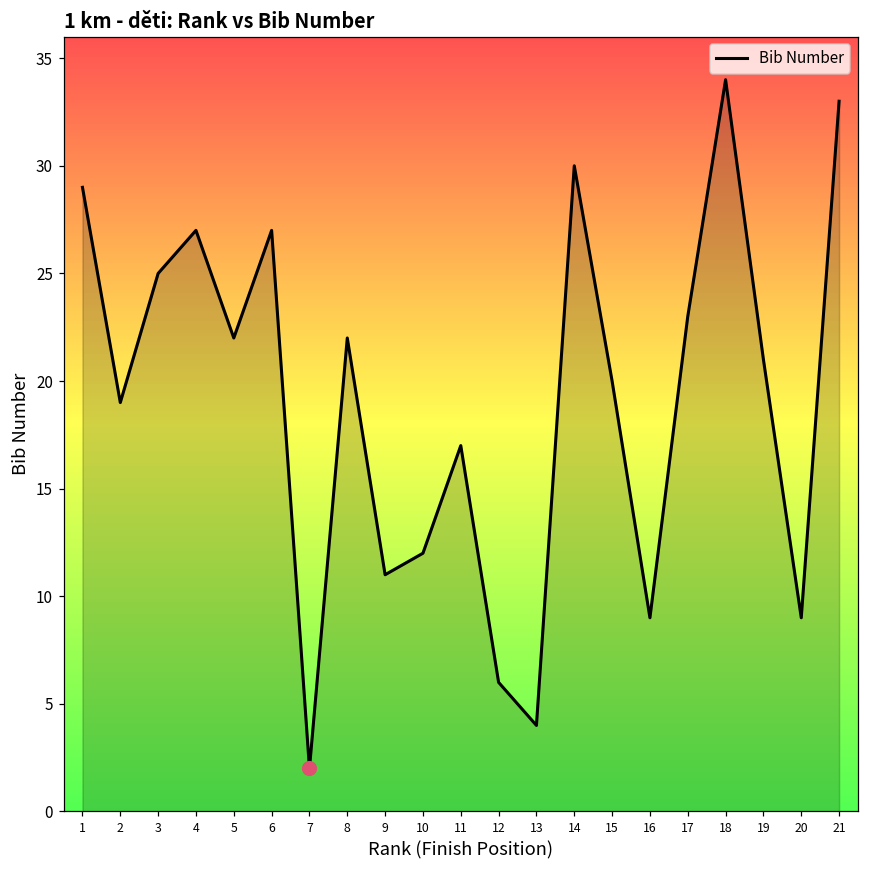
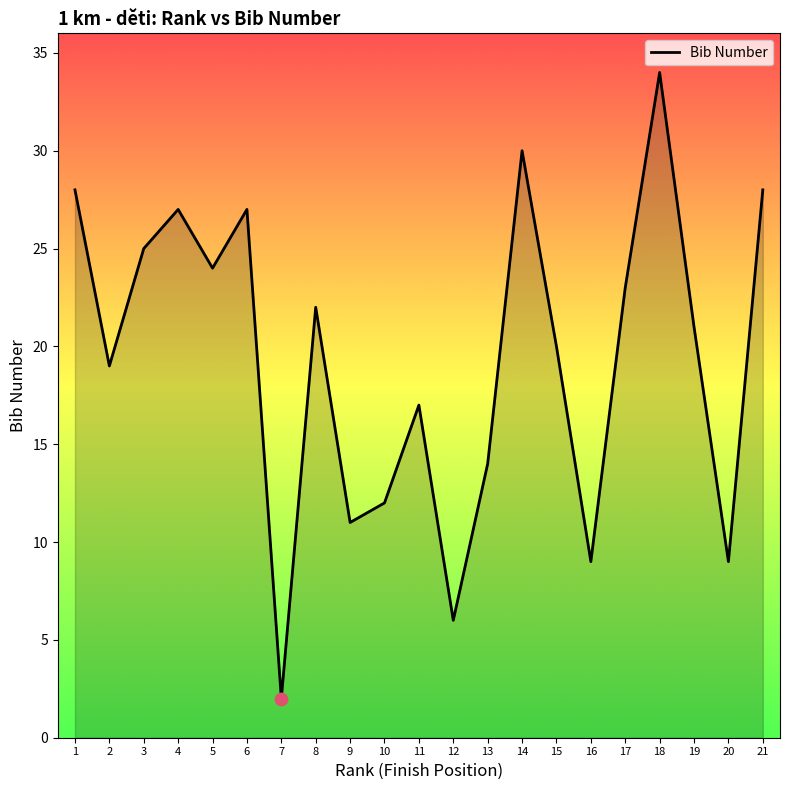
Bib Number, 1: 29 -> 28
Bib Number, 5: 22 -> 24
Bib Number, 13: 4 -> 14
Bib Number, 21: 33 -> 28
